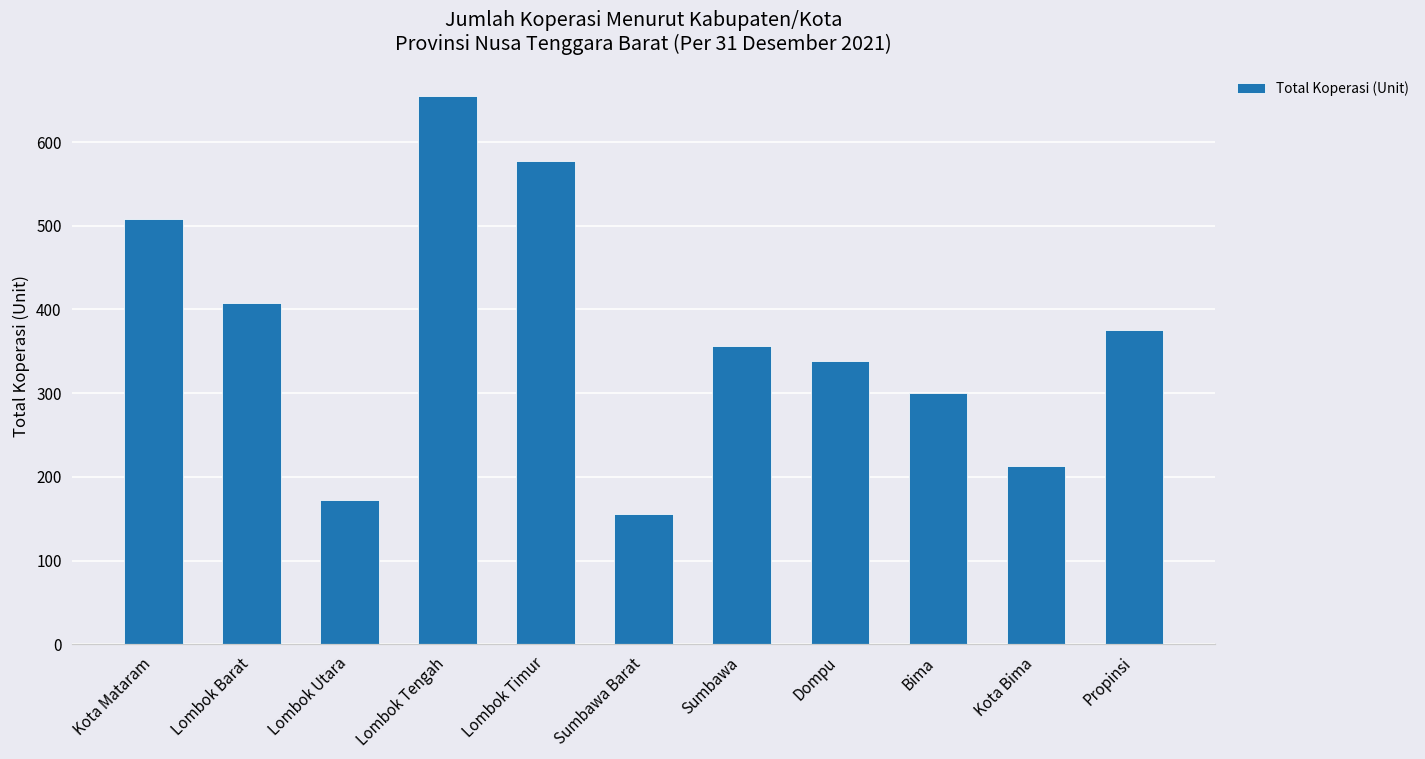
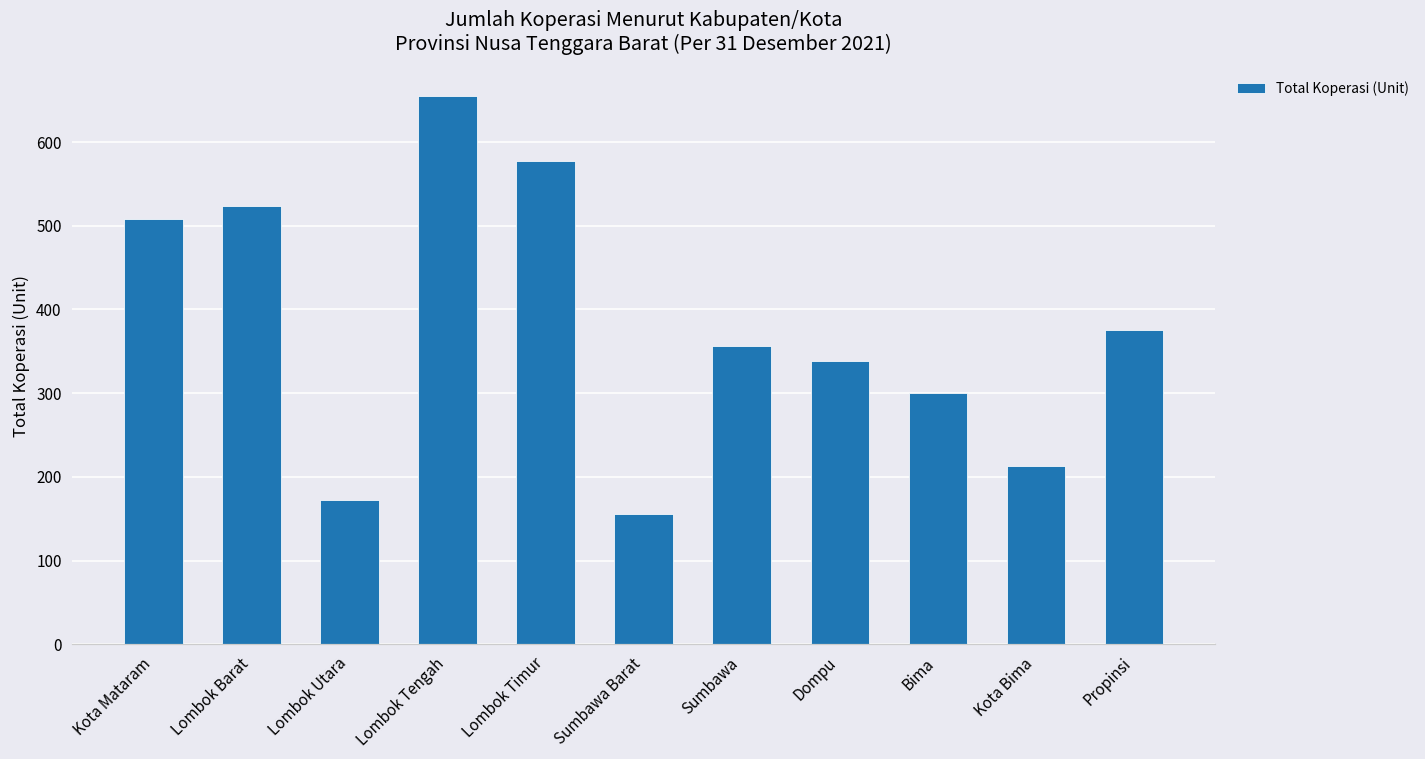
Lombok Barat: 410 -> 520
